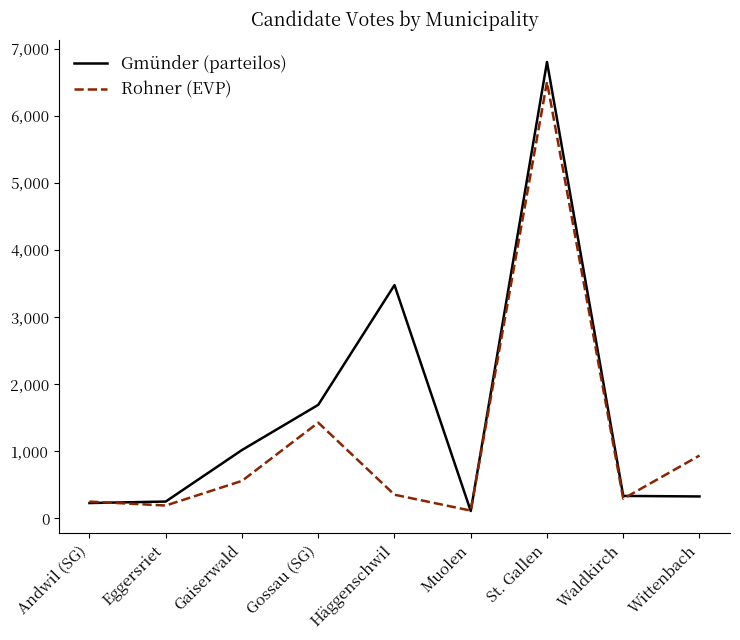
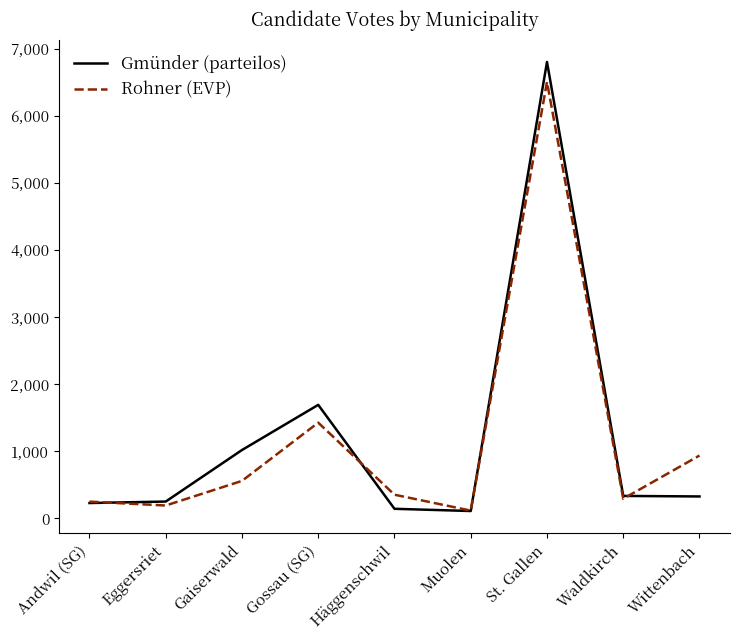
Gmünder (parteilos), Häggenschwil: 3,500 -> 100
